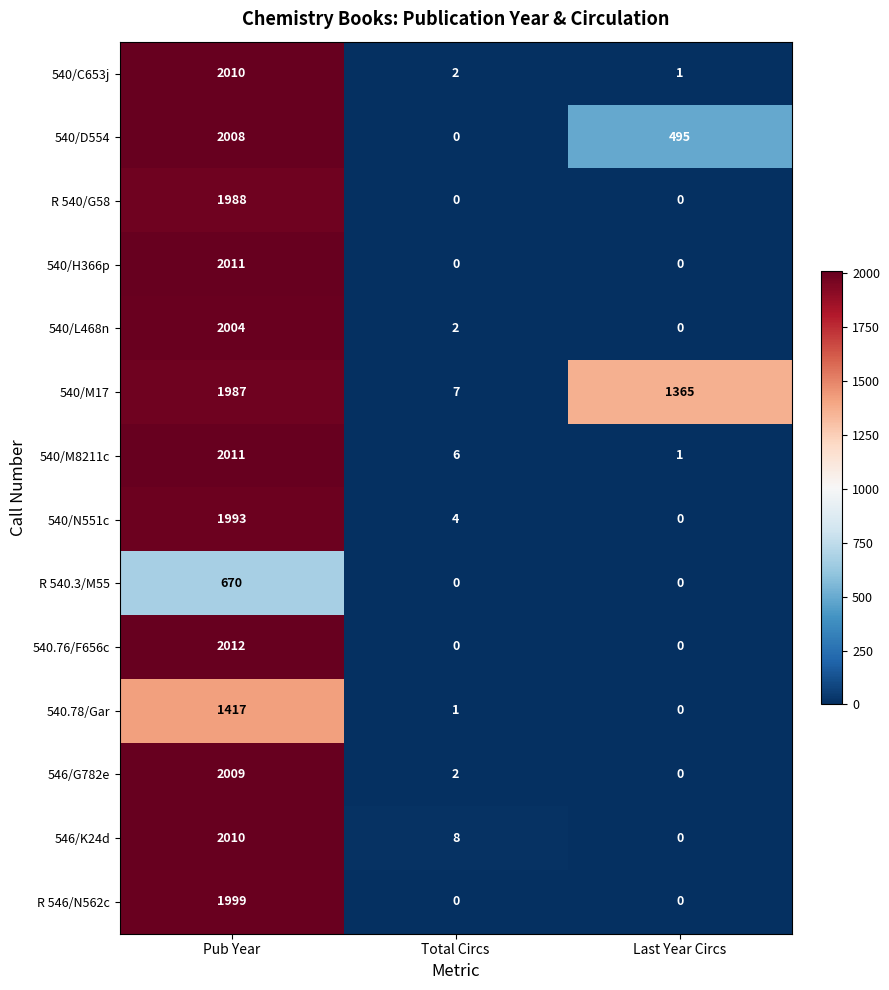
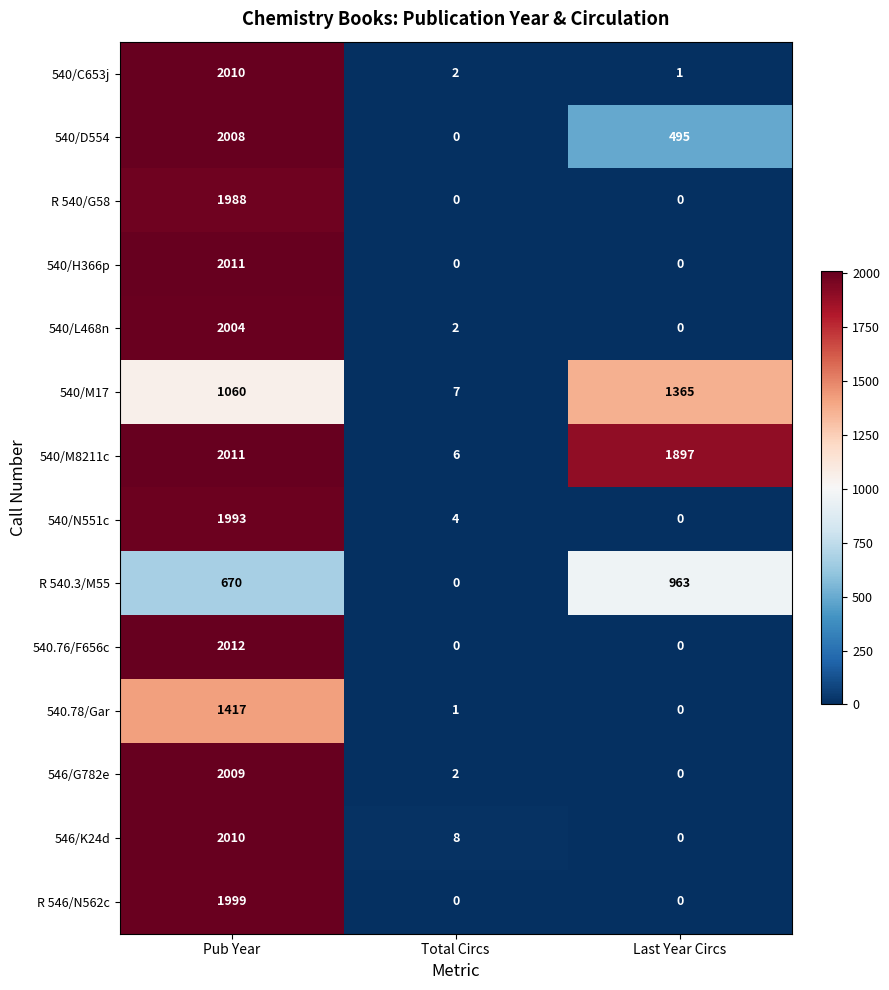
540/M17, Pub Year: 1987 -> 1060
540/M8211c, Last Year Circs: 1 -> 1897
R 540.3/M55, Last Year Circs: 0 -> 963
